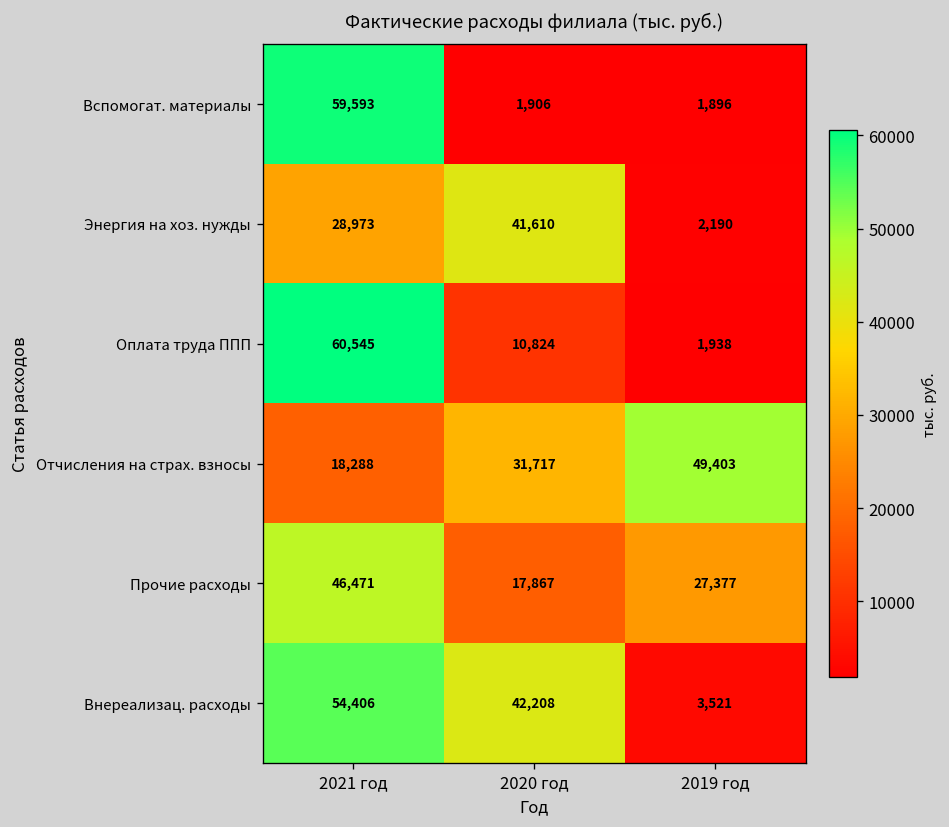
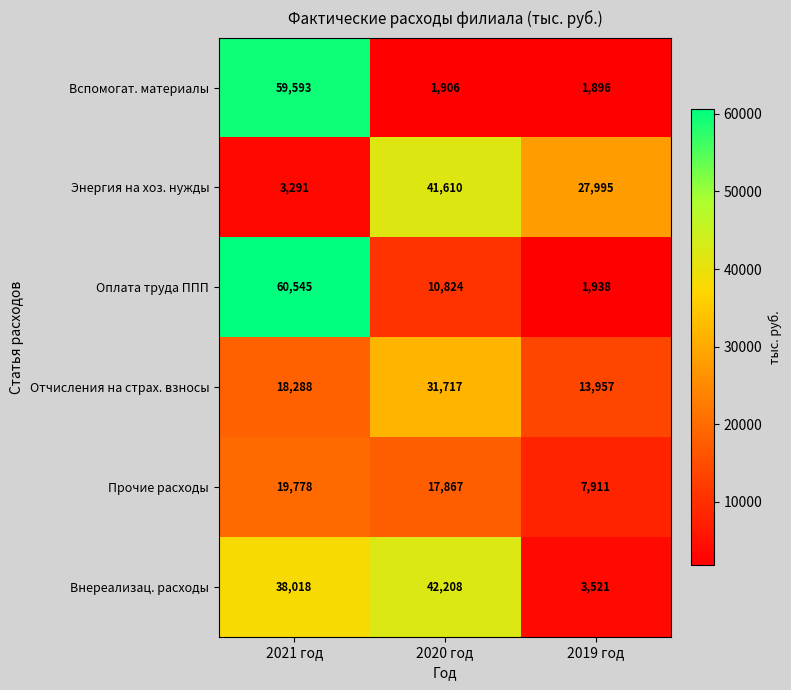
Энергия на хоз. нужды, 2021 год: 28,973 -> 3,291
Энергия на хоз. нужды, 2019 год: 2,190 -> 27,995
Отчисления на страх. взносы, 2019 год: 49,403 -> 13,957
Прочие расходы, 2021 год: 46,471 -> 19,778
Прочие расходы, 2019 год: 27,377 -> 7,911
Внереализац. расходы, 2021 год: 54,406 -> 38,018
